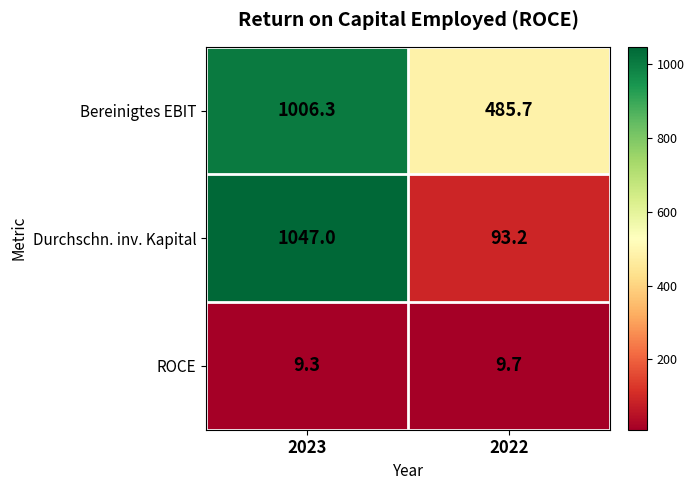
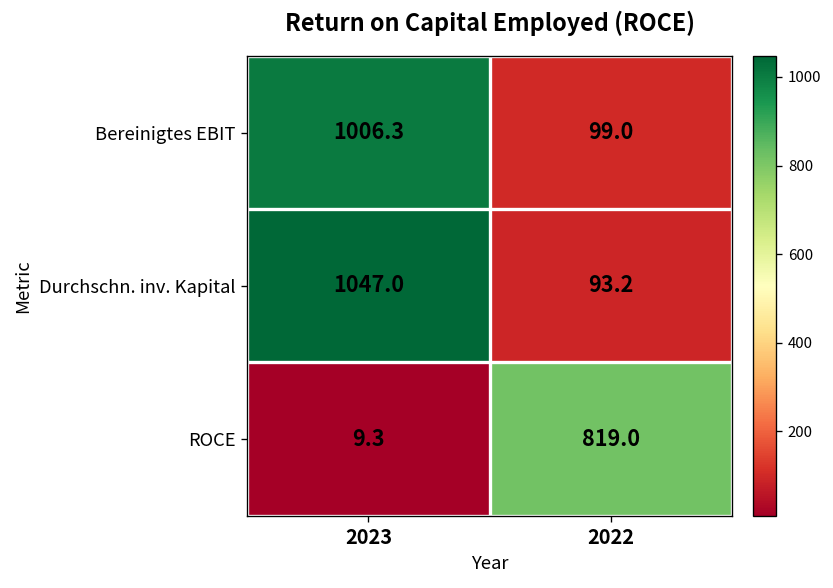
Bereinigtes EBIT, 2022: 485.7 -> 99.0
ROCE, 2022: 9.7 -> 819.0
